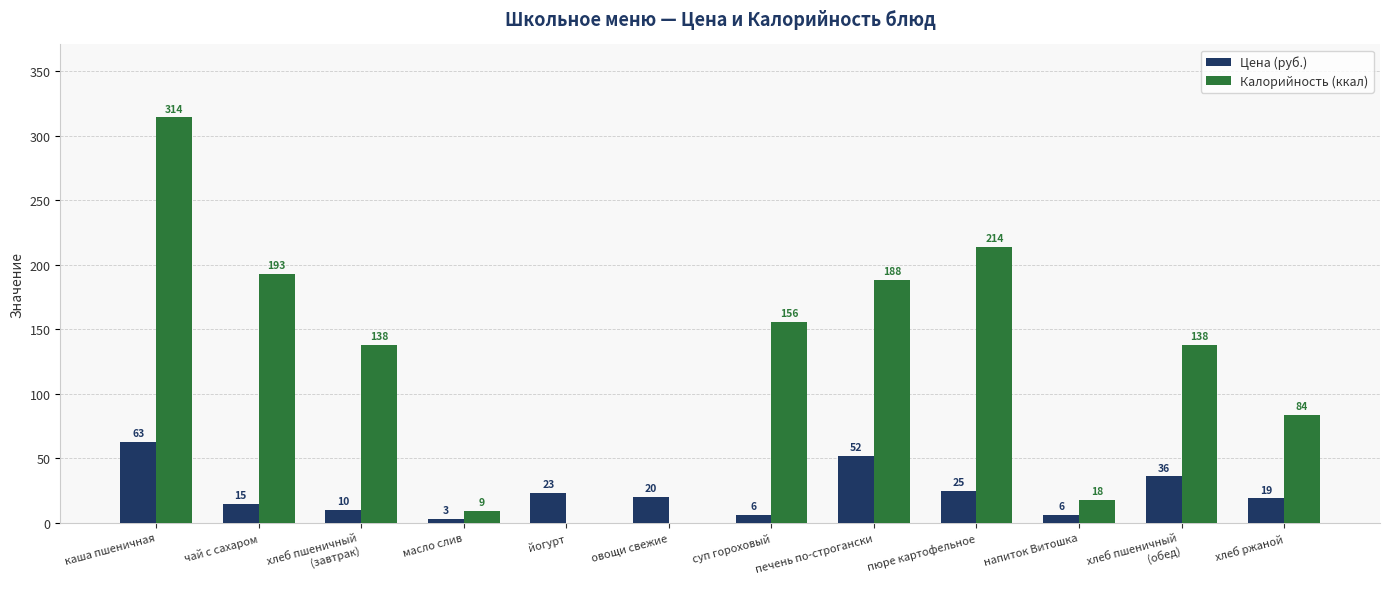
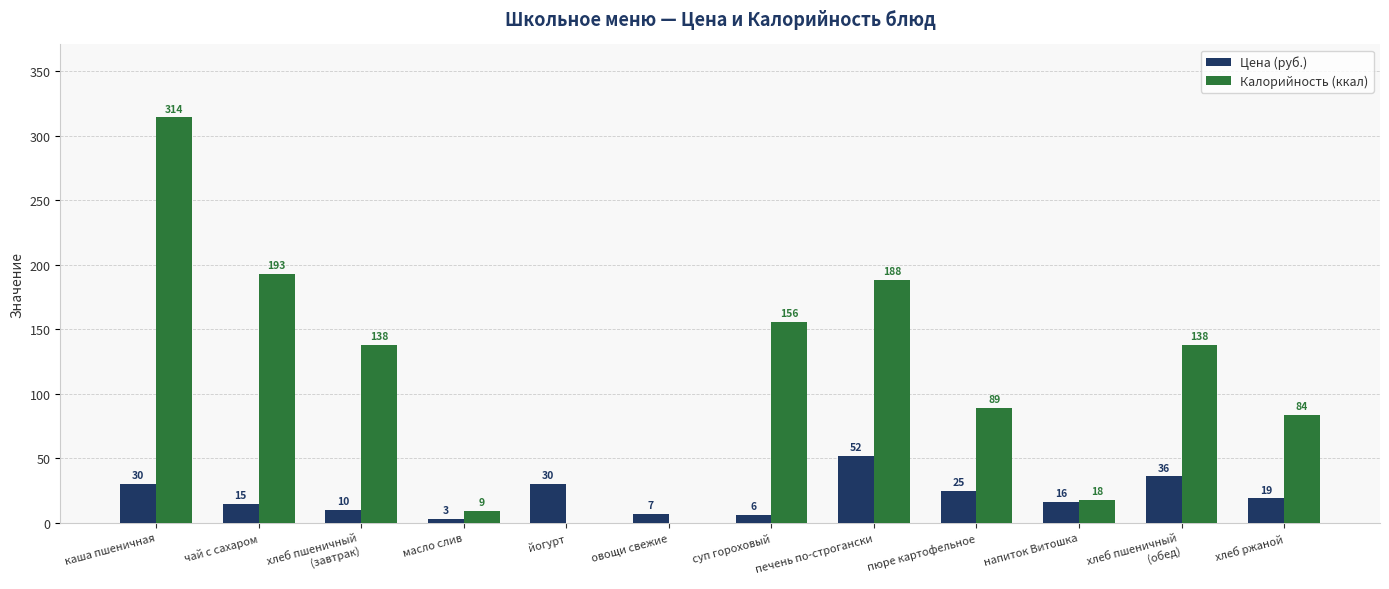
Цена (руб.), каша пшеничная: 63 -> 30
Цена (руб.), йогурт: 23 -> 30
Цена (руб.), овощи свежие: 20 -> 7
Калорийность (ккал), пюре картофельное: 214 -> 89
Цена (руб.), напиток Витошка: 6 -> 16
